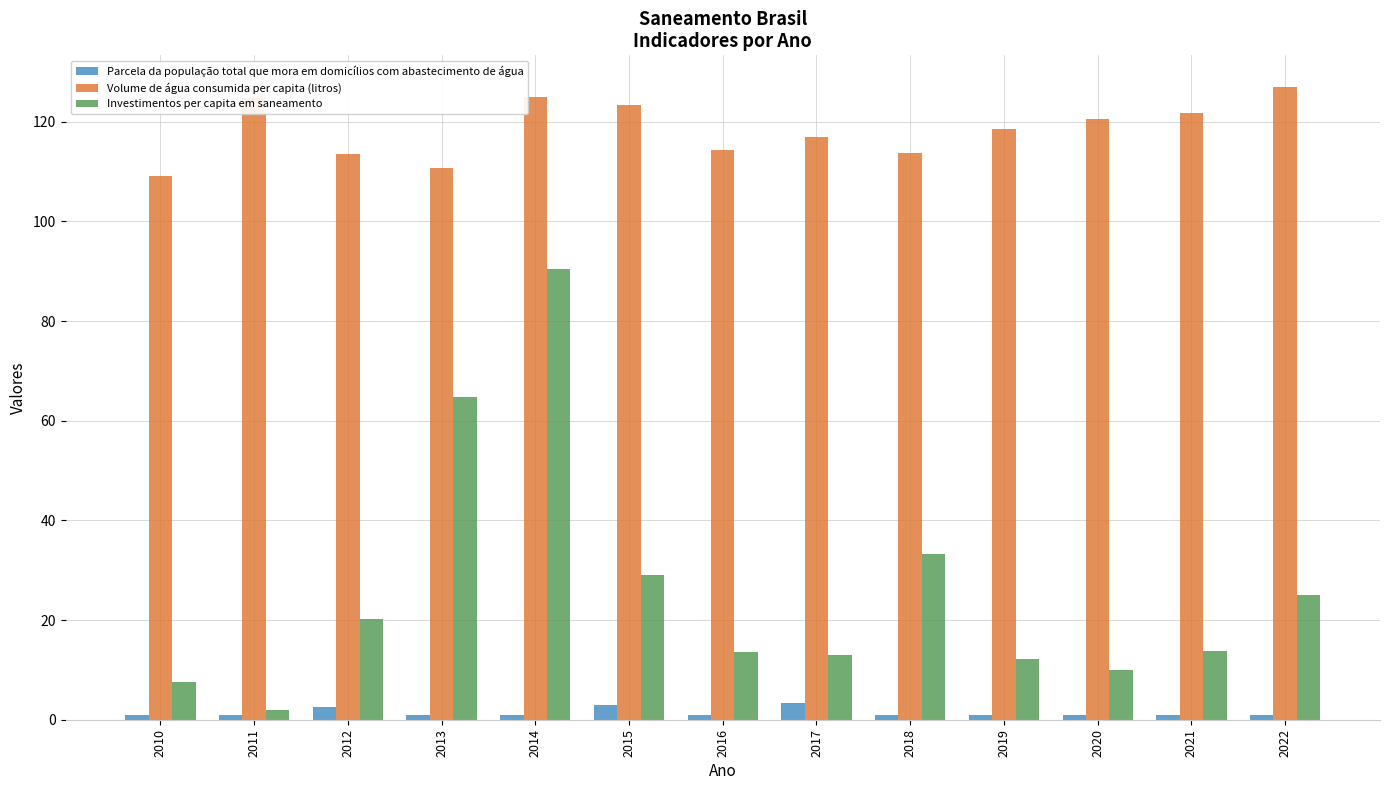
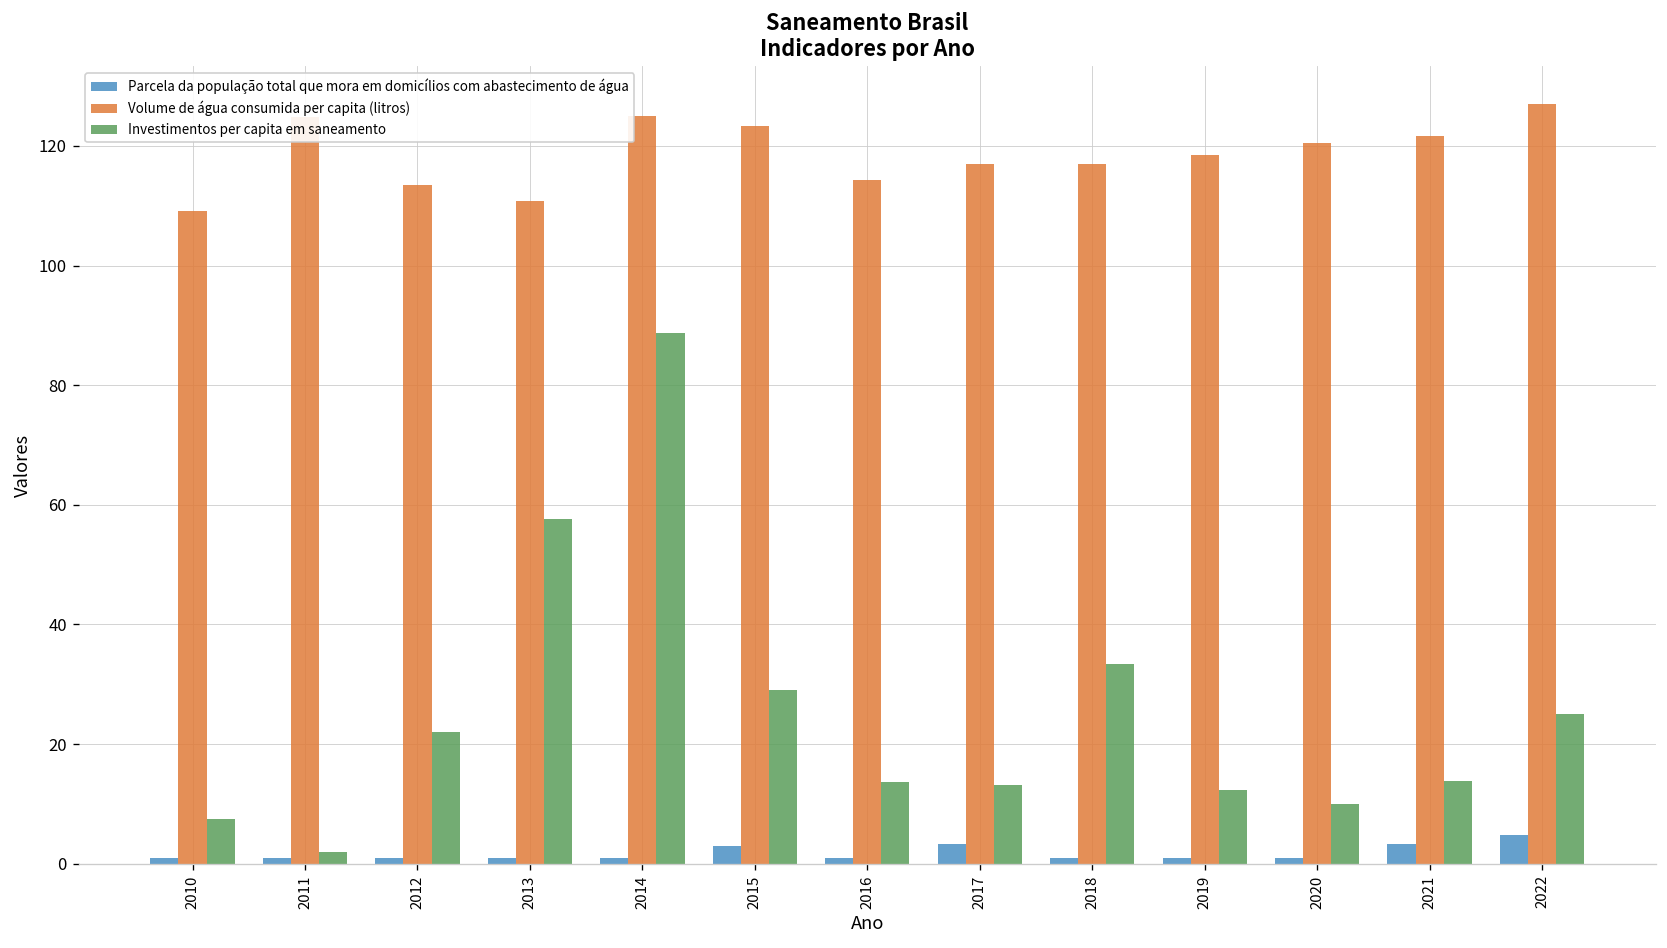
Parcela da população total que mora em domicílios com abastecimento de água, 2012: 3 -> 1
Investimentos per capita em saneamento, 2012: 20 -> 22
Investimentos per capita em saneamento, 2013: 65 -> 58
Investimentos per capita em saneamento, 2014: 90 -> 89
Volume de água consumida per capita (litros), 2018: 114 -> 117
Parcela da população total que mora em domicílios com abastecimento de água, 2021: 1 -> 3
Parcela da população total que mora em domicílios com abastecimento de água, 2022: 1 -> 5
